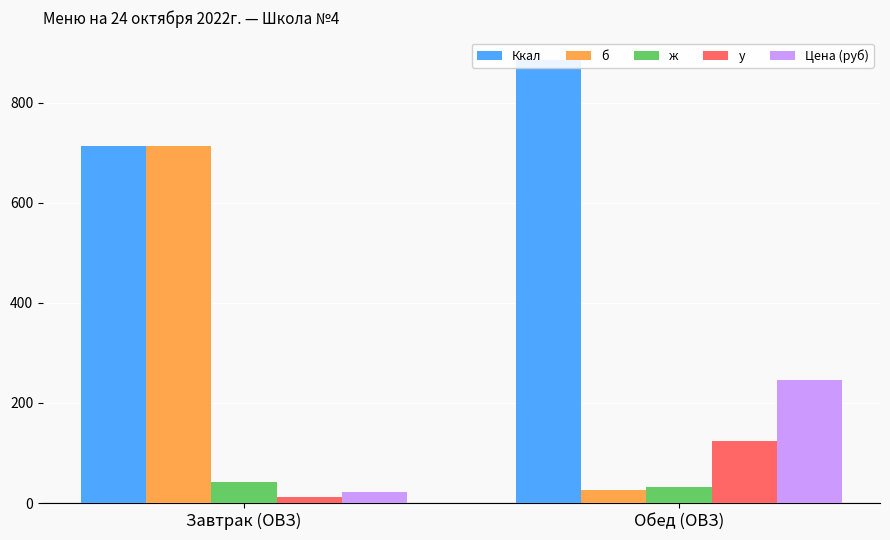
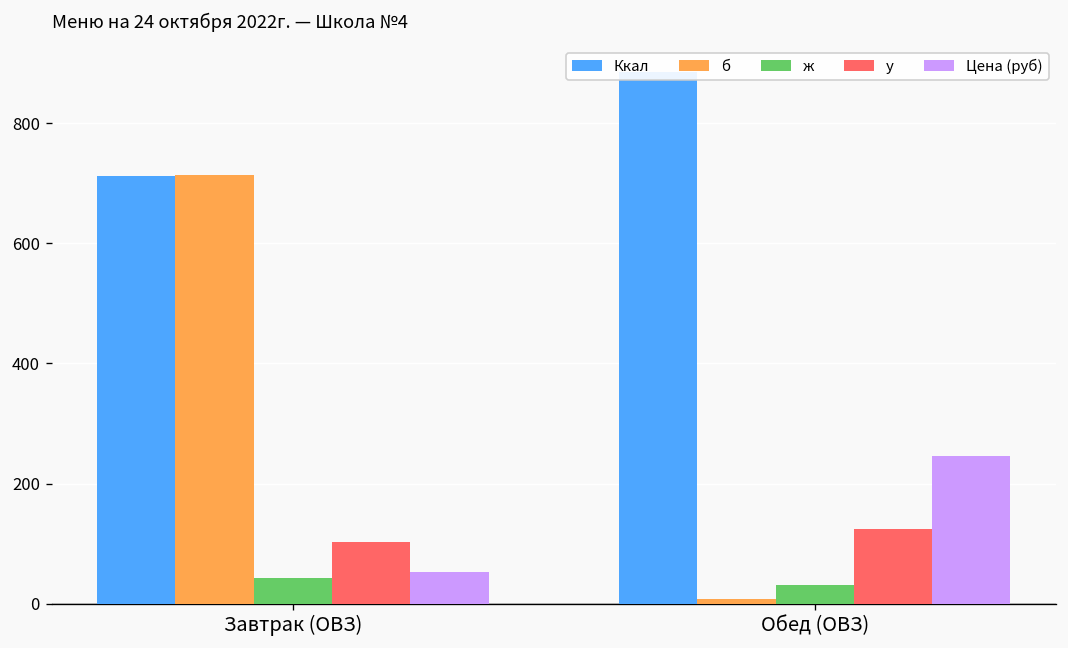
у, Завтрак (ОВЗ): 10 -> 100
Цена (руб), Завтрак (ОВЗ): 20 -> 50
б, Обед (ОВЗ): 30 -> 10
